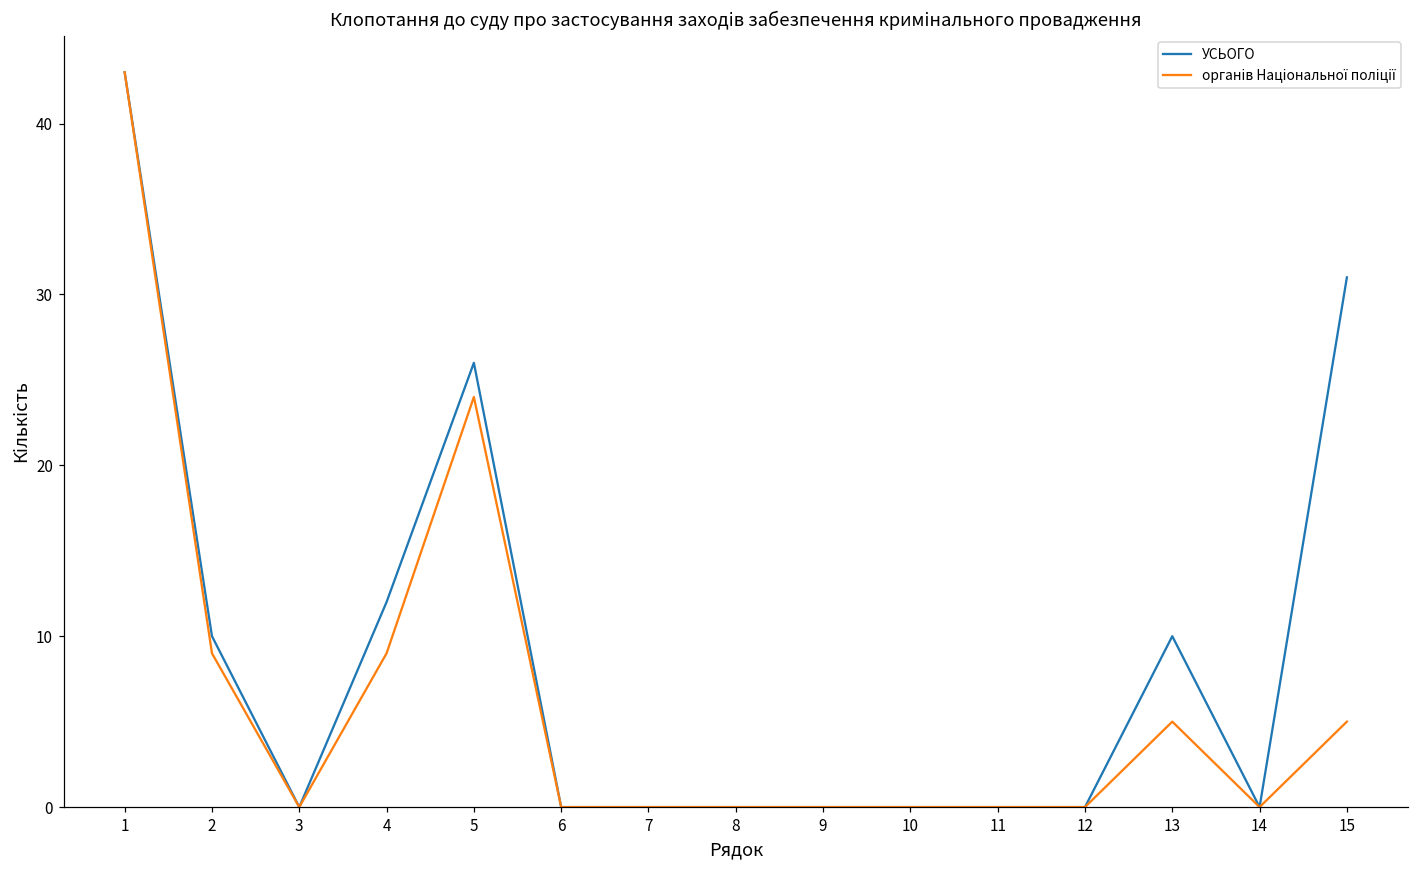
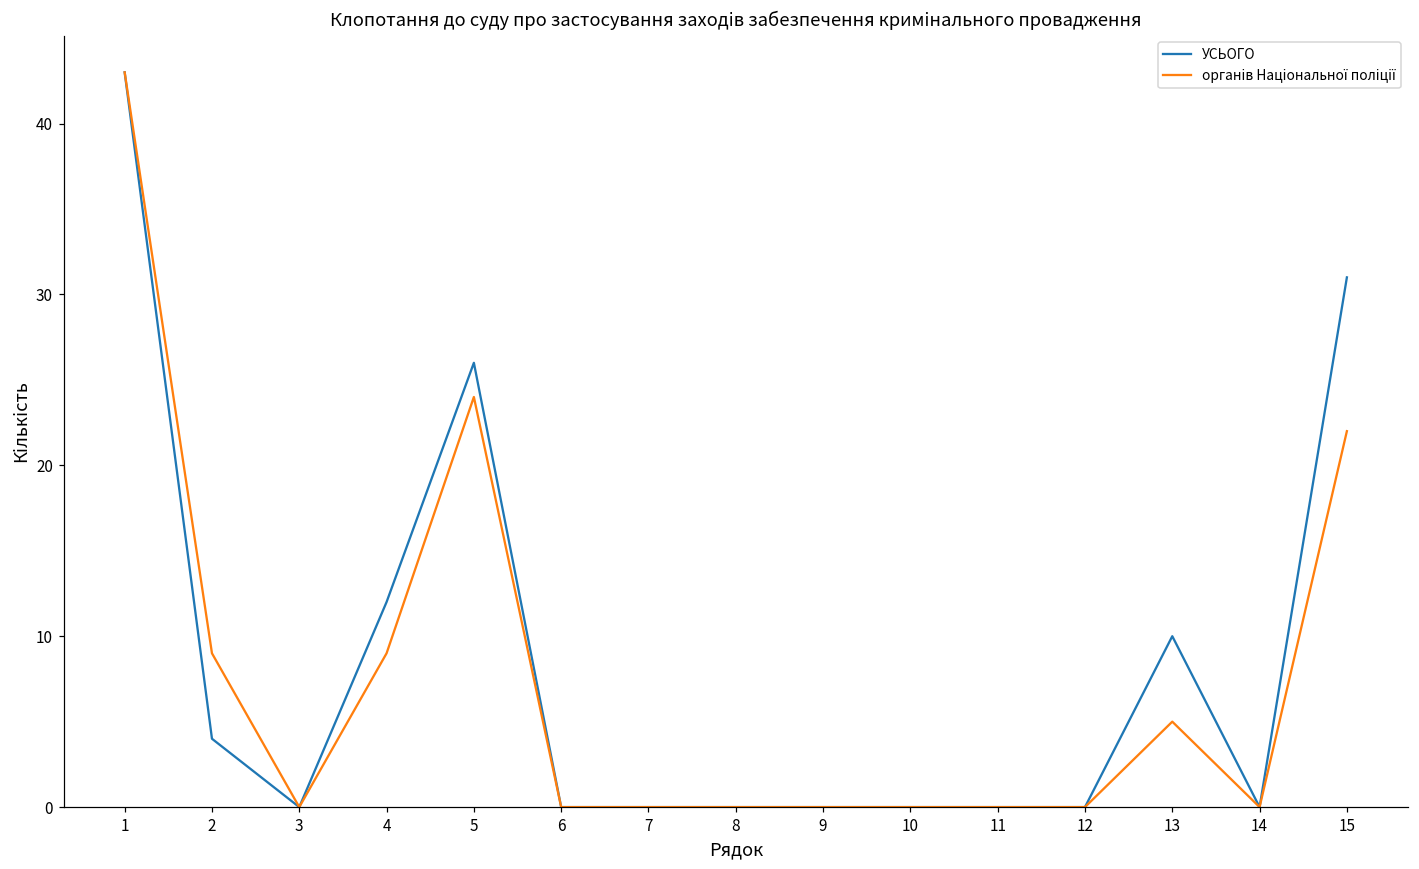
УСЬОГО, 2: 10 -> 4
органів Національної поліції, 15: 5 -> 22
